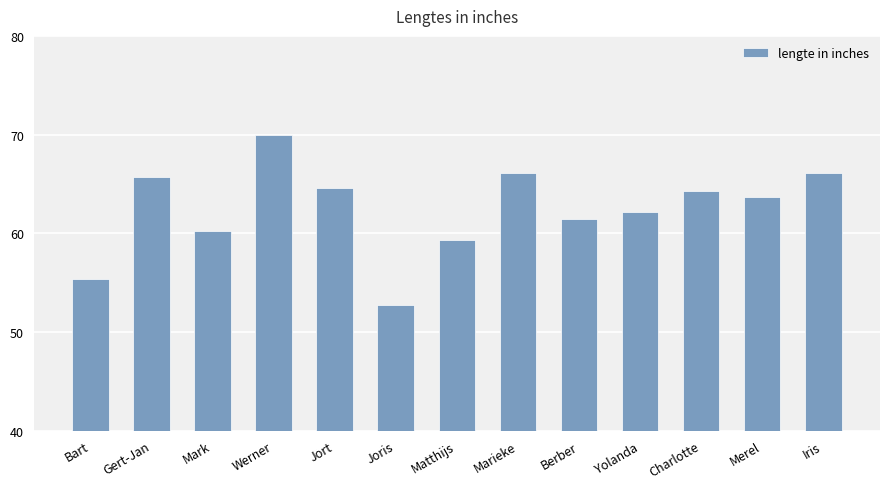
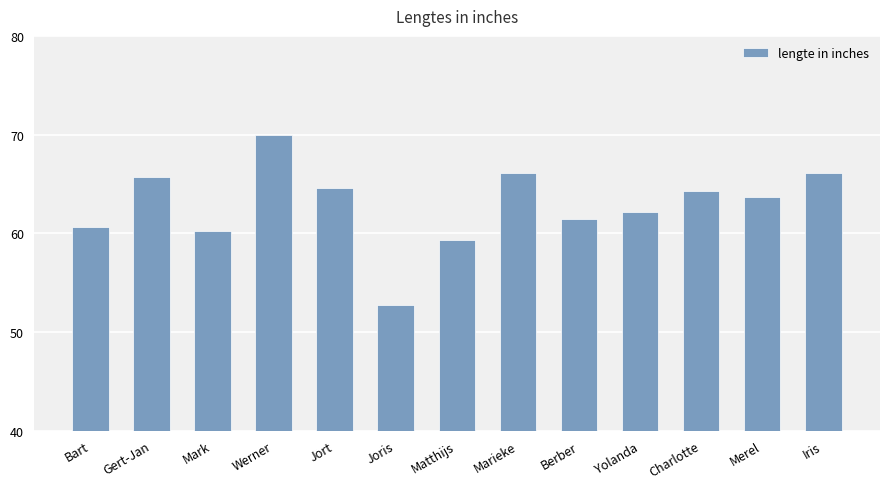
Bart: 55 -> 61
